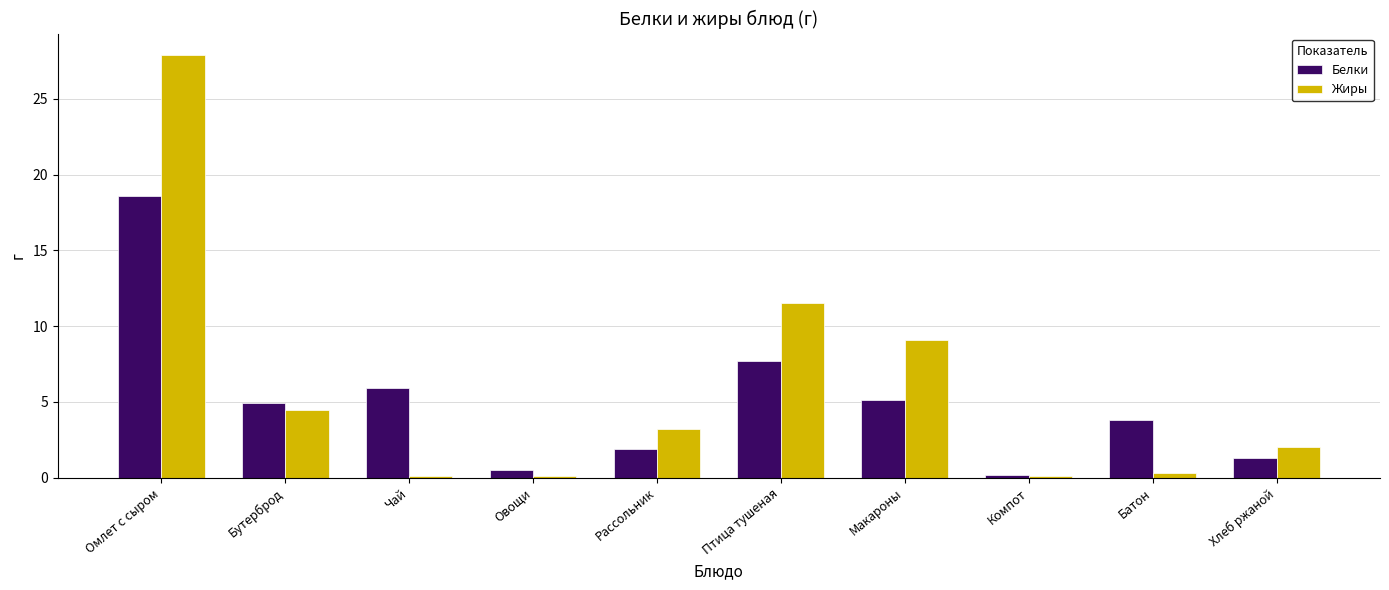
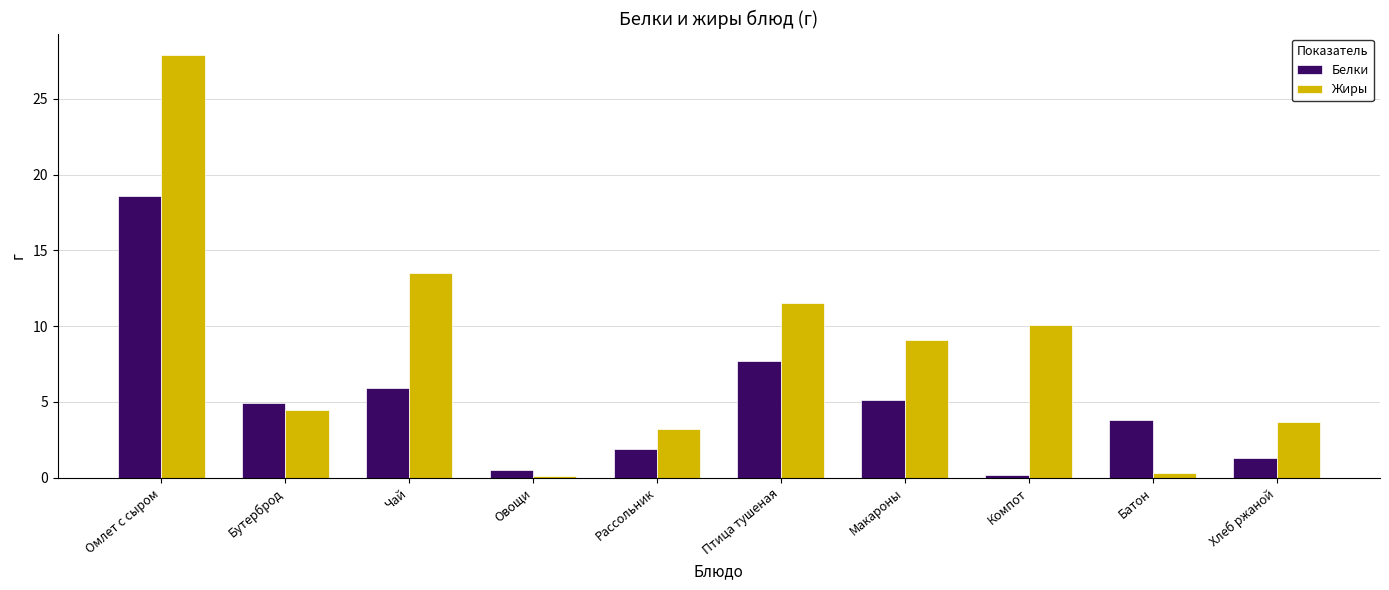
Жиры, Чай: 0.1 -> 13.5
Жиры, Компот: 0.1 -> 10.1
Жиры, Хлеб ржаной: 2.0 -> 3.7
